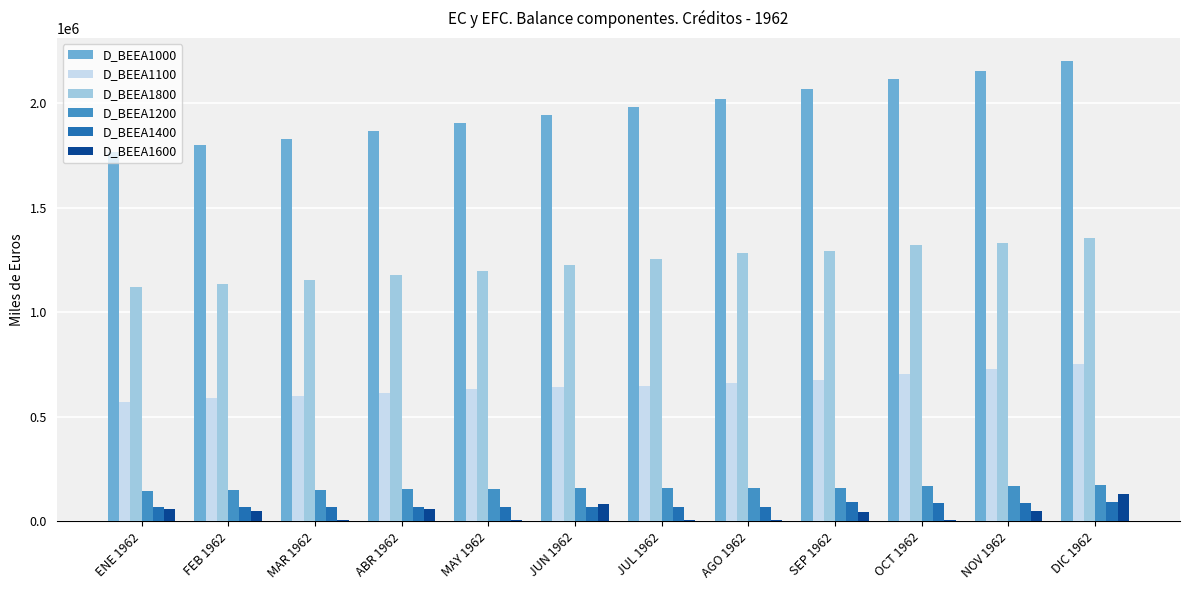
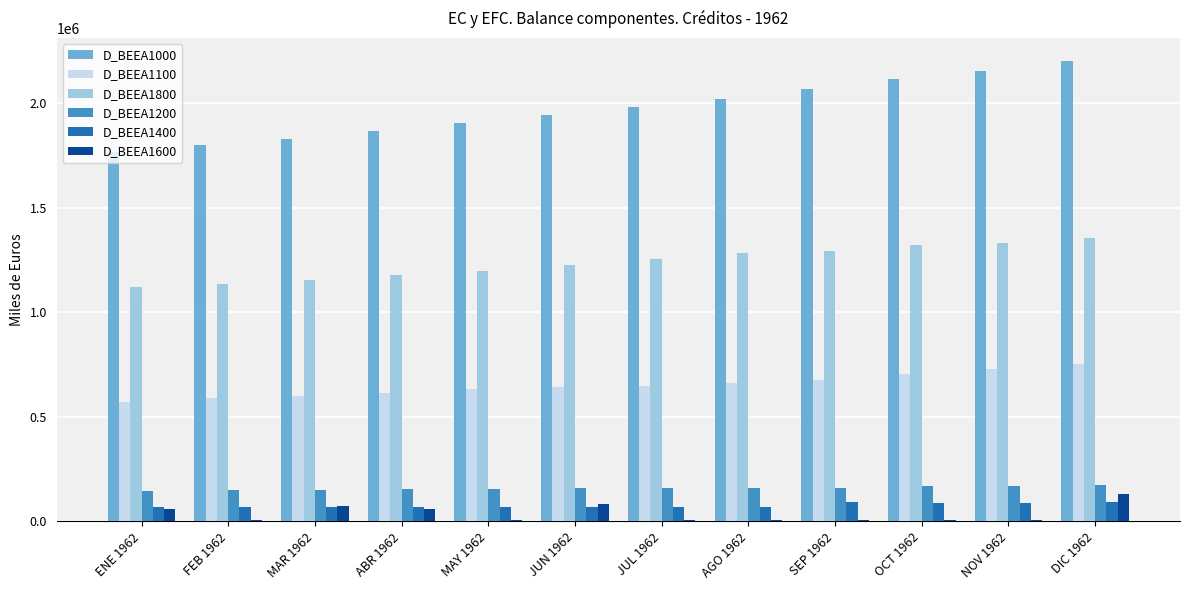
D_BEEA1600, FEB 1962: 50000 -> 0
D_BEEA1600, MAR 1962: 0 -> 70000
D_BEEA1600, SEP 1962: 40000 -> 10000
D_BEEA1600, NOV 1962: 50000 -> 10000
